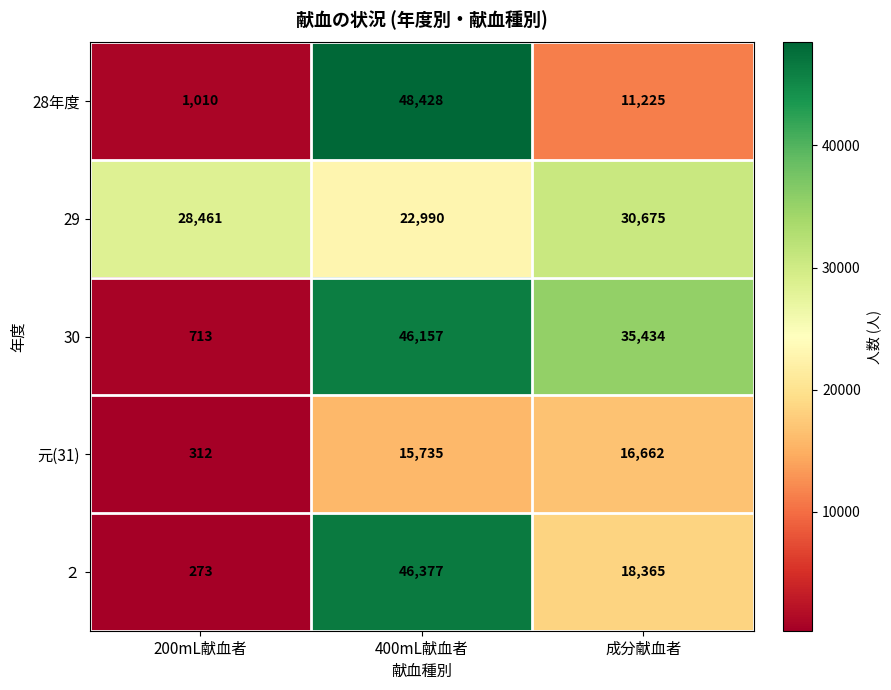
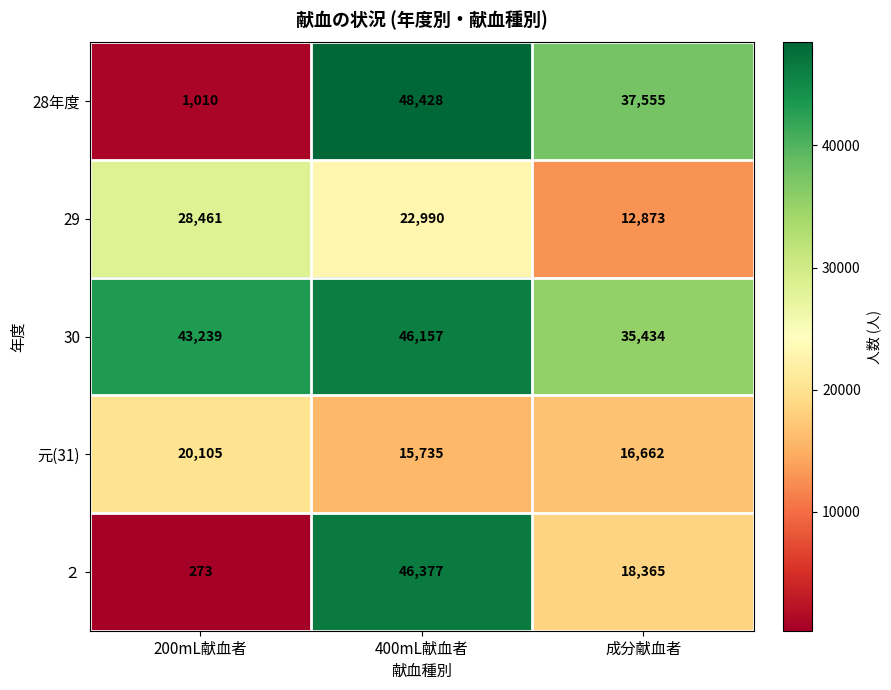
28年度, 成分献血者: 11,225 -> 37,555
29, 成分献血者: 30,675 -> 12,873
30, 200mL献血者: 713 -> 43,239
元(31), 200mL献血者: 312 -> 20,105
